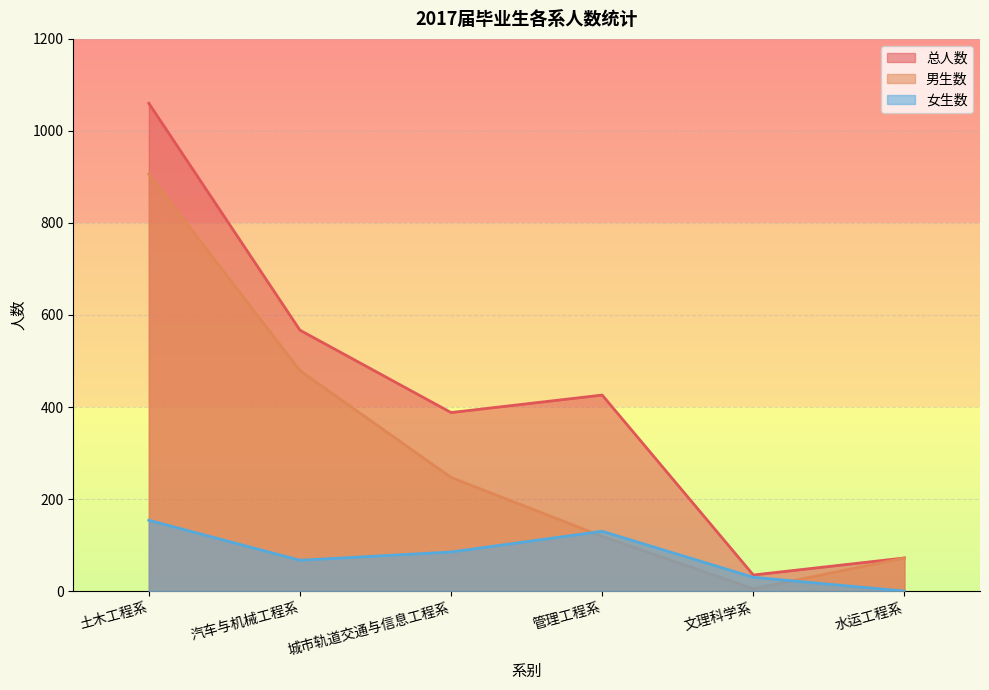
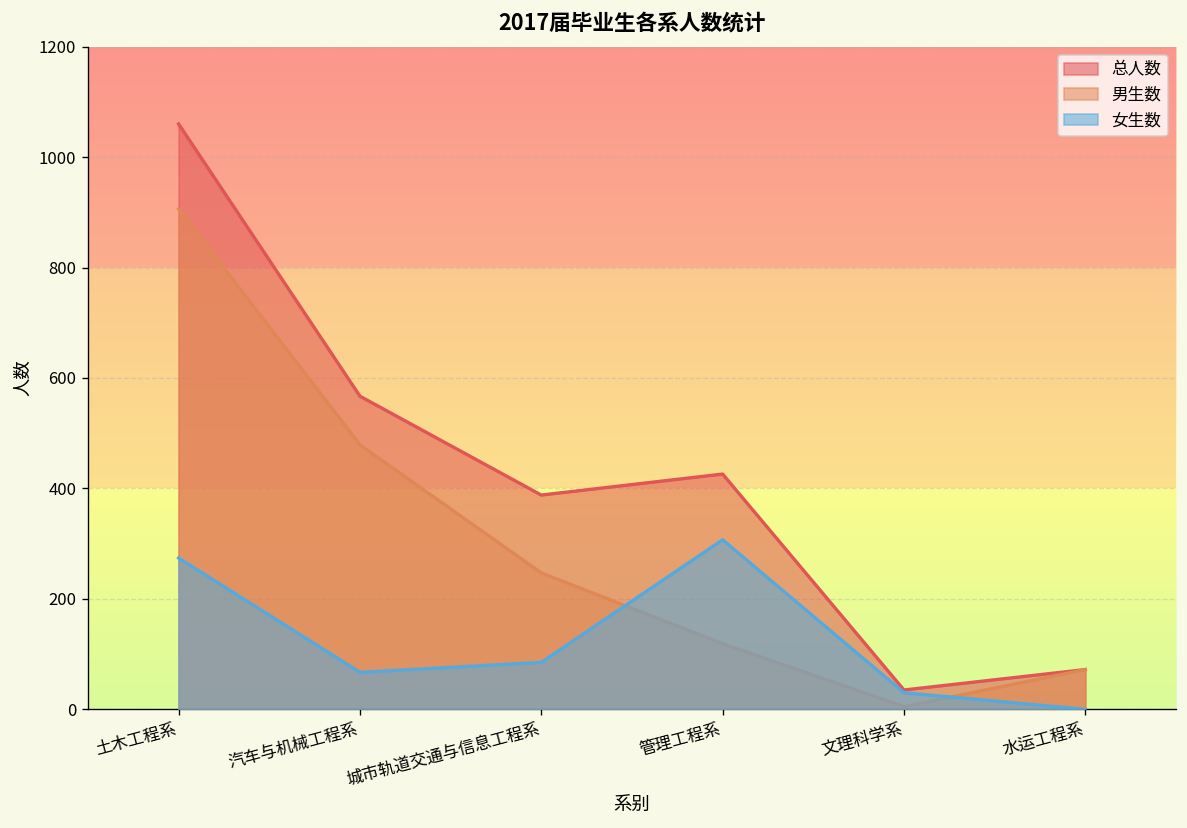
女生数, 土木工程系: 150 -> 270
女生数, 管理工程系: 130 -> 310
